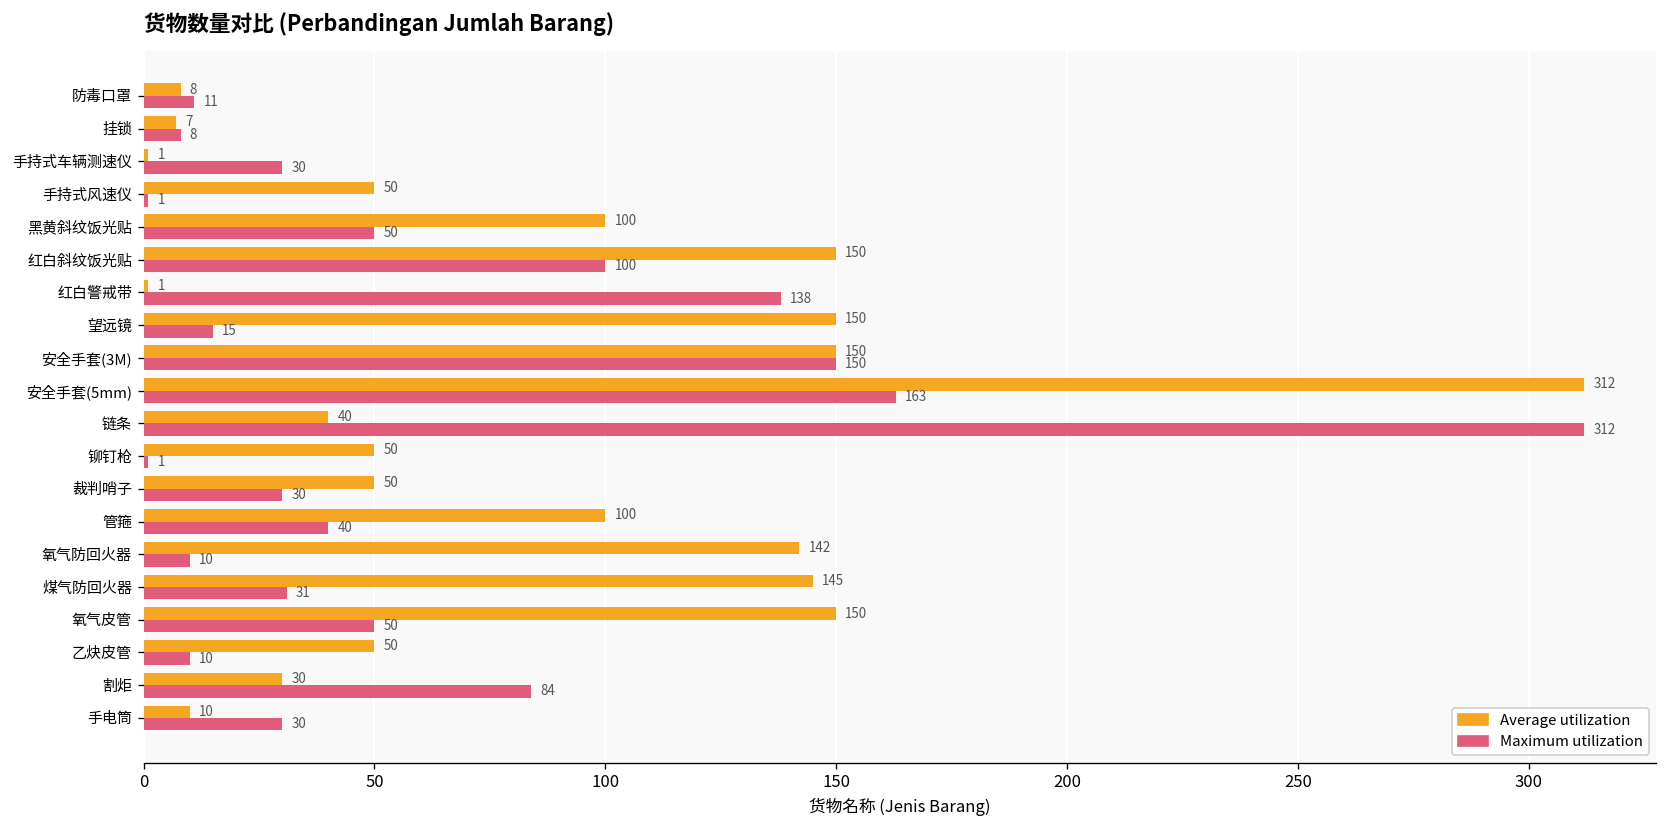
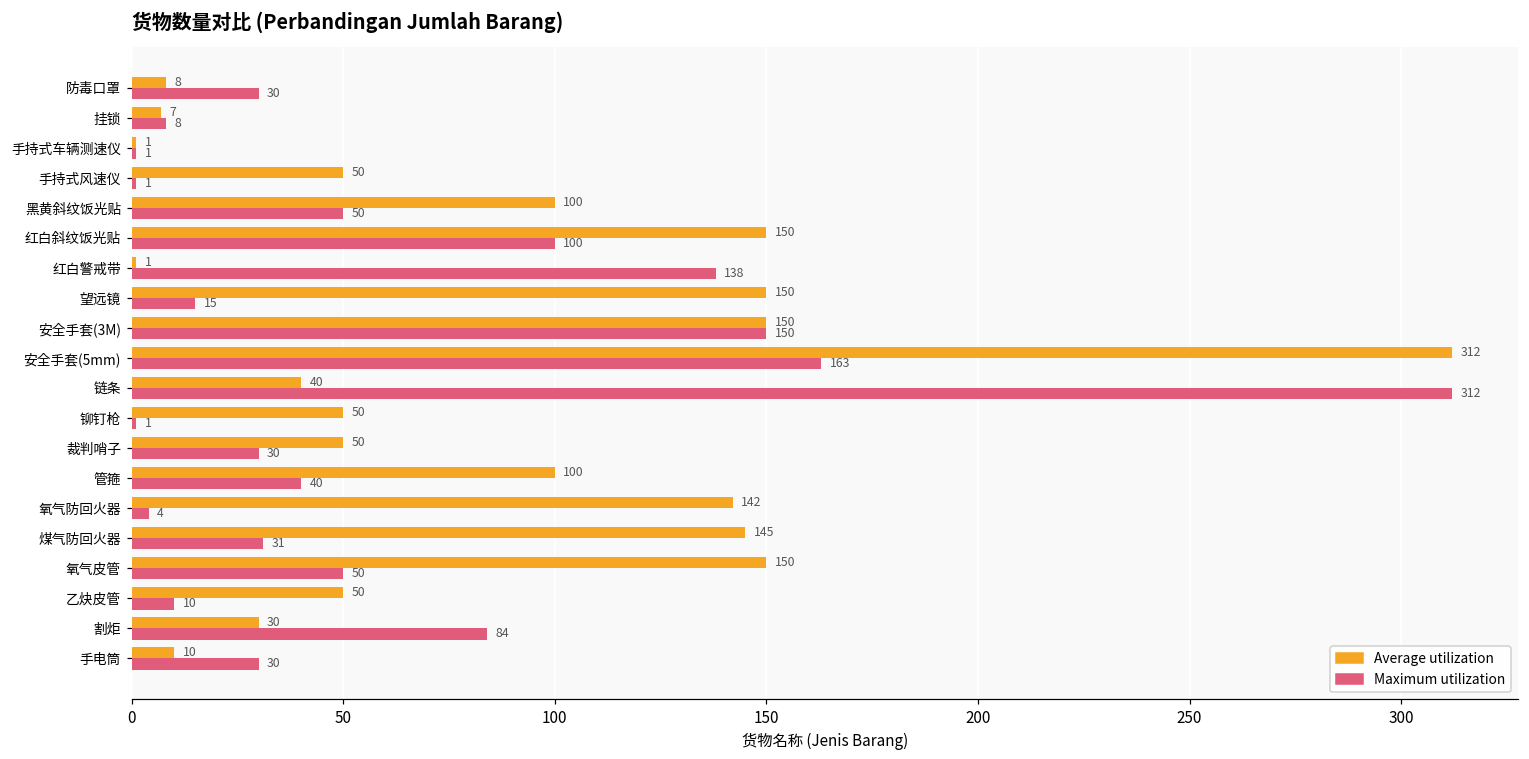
Maximum utilization, 防毒口罩: 11 -> 30
Maximum utilization, 手持式车辆测速仪: 30 -> 1
Maximum utilization, 氧气防回火器: 10 -> 4
